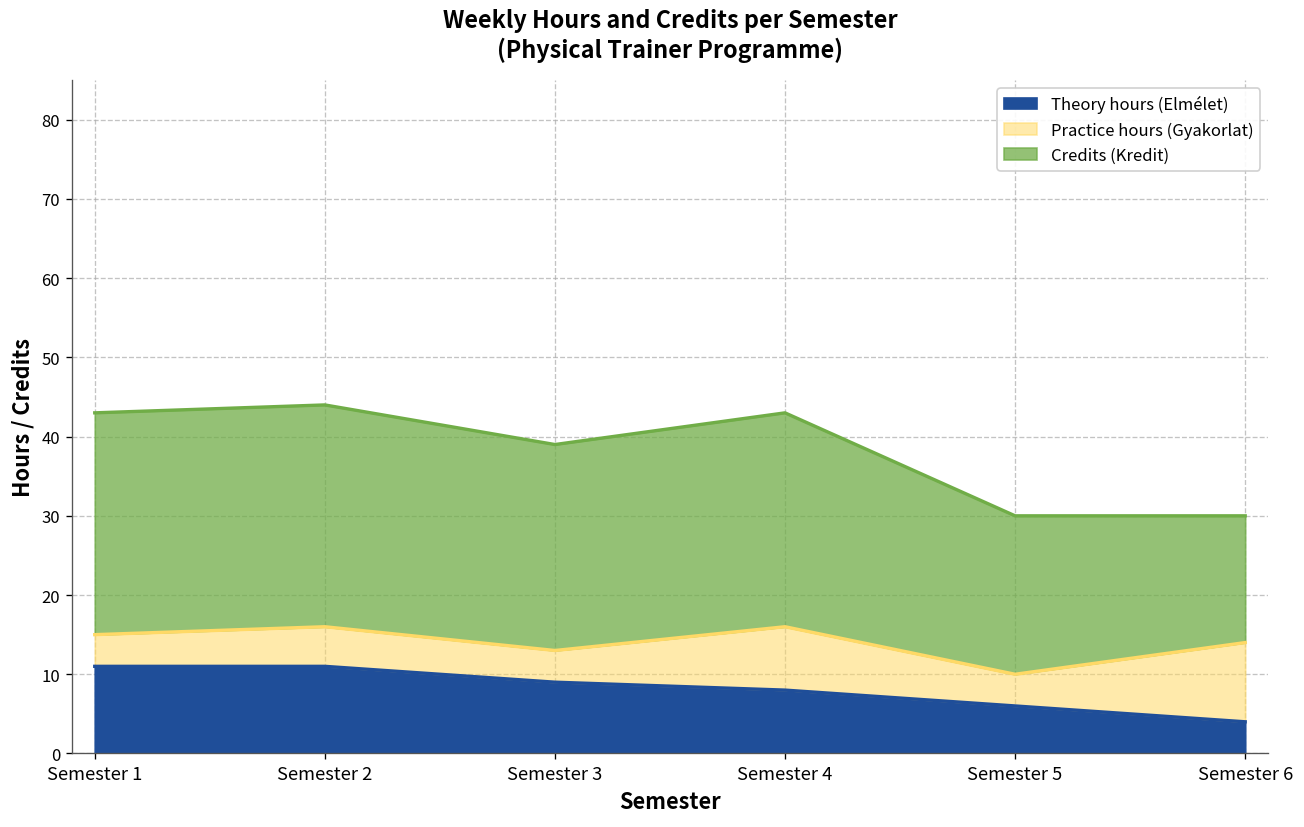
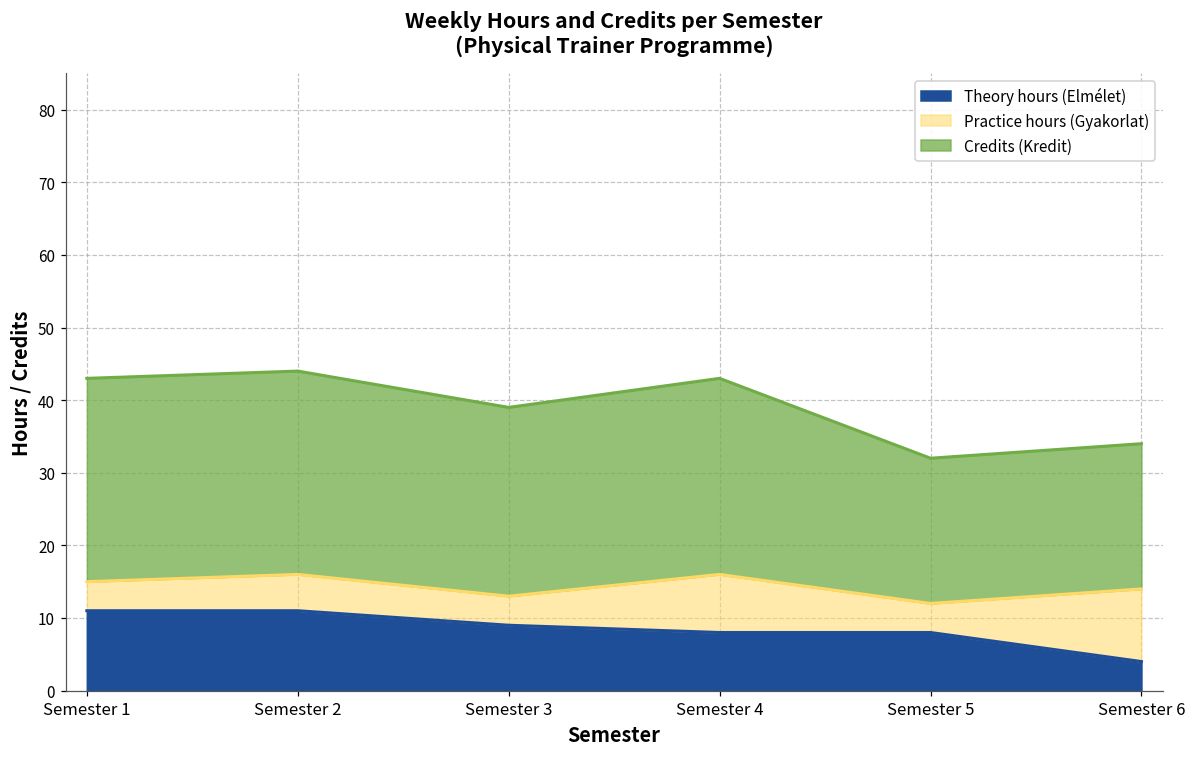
Theory hours (Elmélet), Semester 5: 6 -> 8
Credits (Kredit), Semester 6: 16 -> 20
